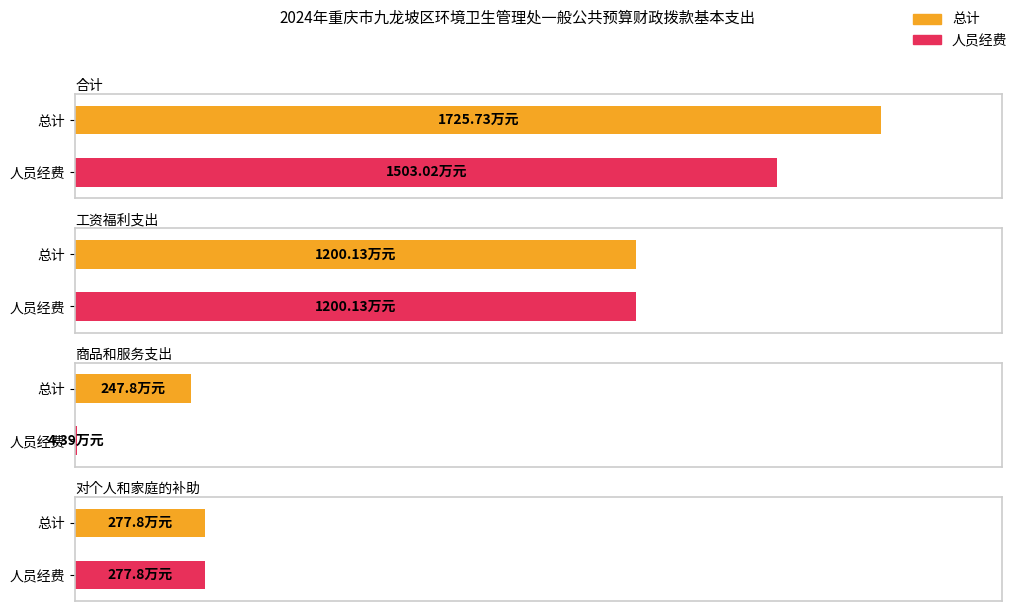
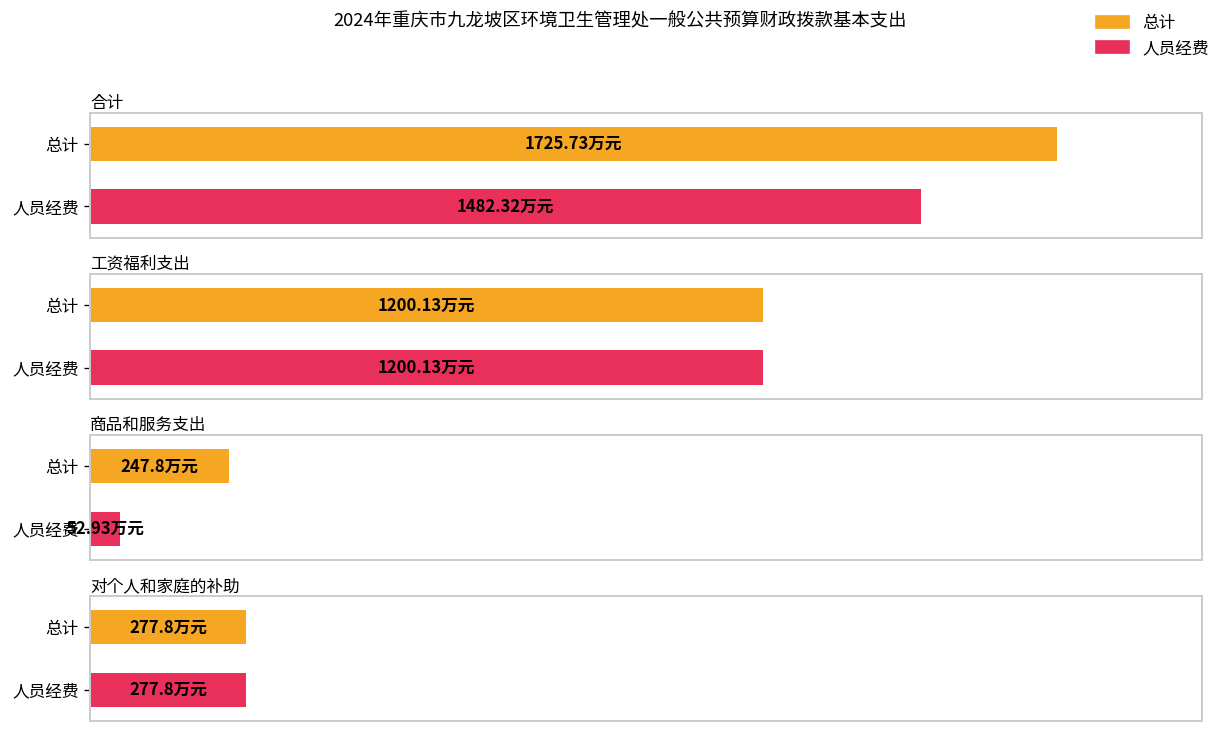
合计, 人员经费: 1503.02 -> 1482.32
商品和服务支出, 人员经费: 4.39 -> 52.93
